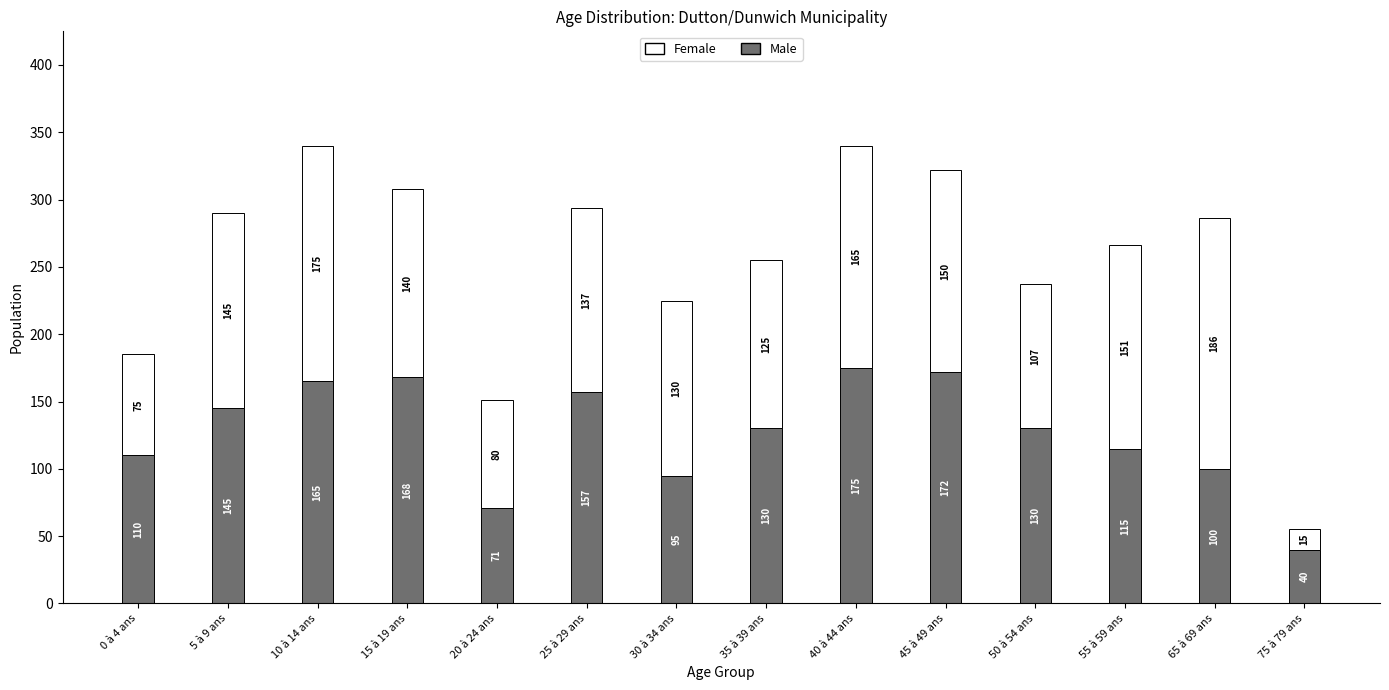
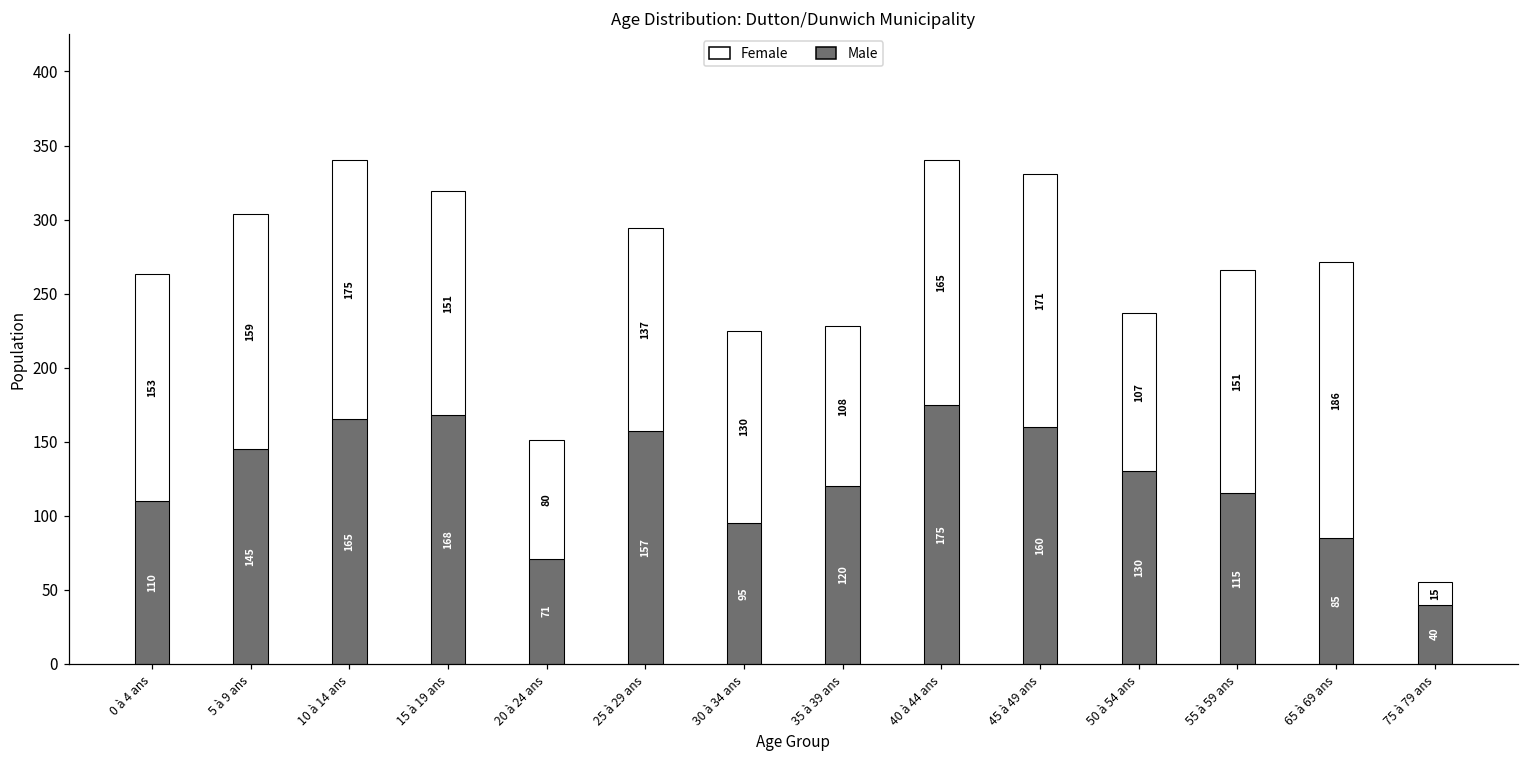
Female, 0 à 4 ans: 75 -> 153
Female, 5 à 9 ans: 145 -> 159
Female, 15 à 19 ans: 140 -> 151
Male, 35 à 39 ans: 130 -> 120
Female, 35 à 39 ans: 125 -> 108
Male, 45 à 49 ans: 172 -> 160
Female, 45 à 49 ans: 150 -> 171
Male, 65 à 69 ans: 100 -> 85
